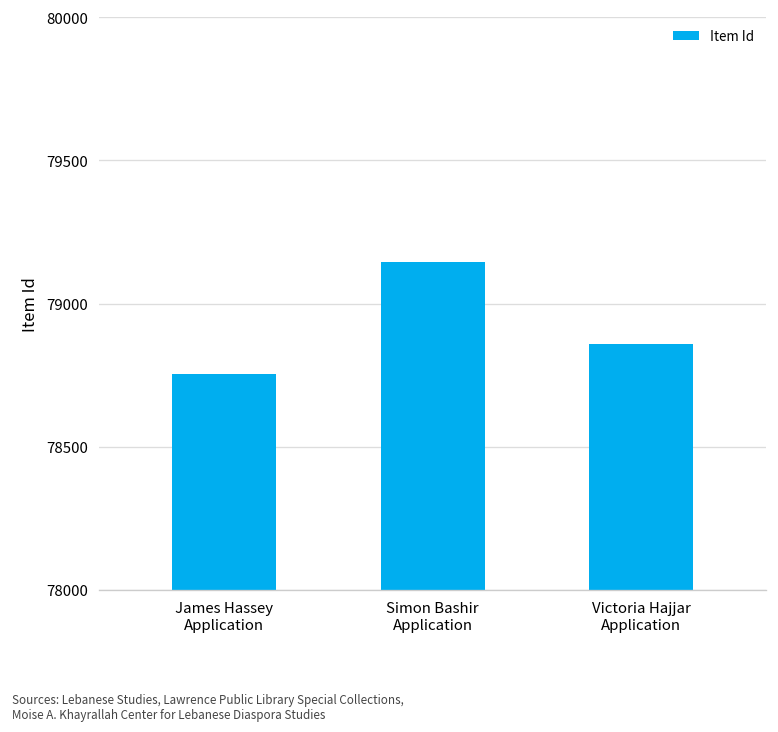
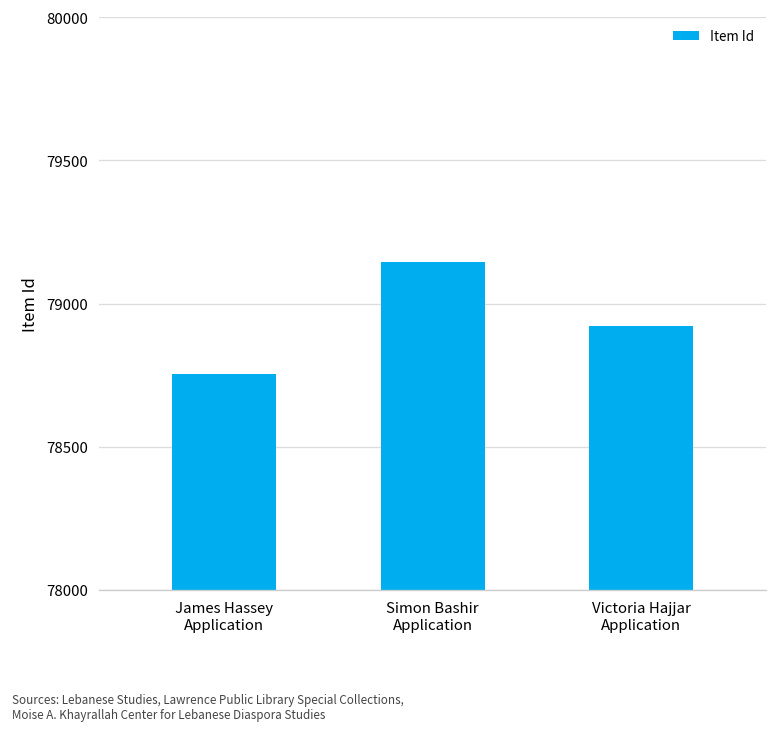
Victoria Hajjar Application: 78860 -> 78920
